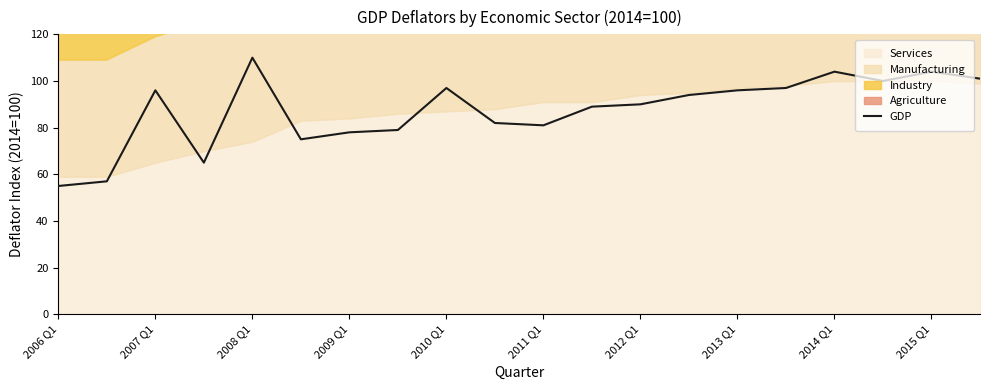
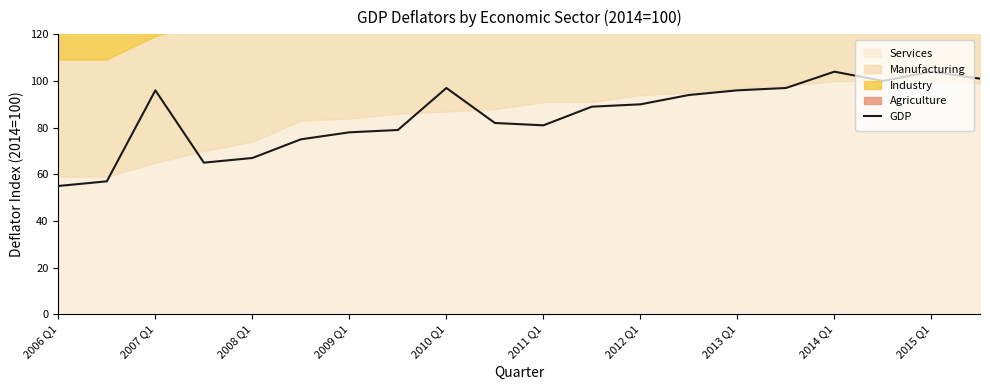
GDP, 2008 Q1: 110 -> 67
